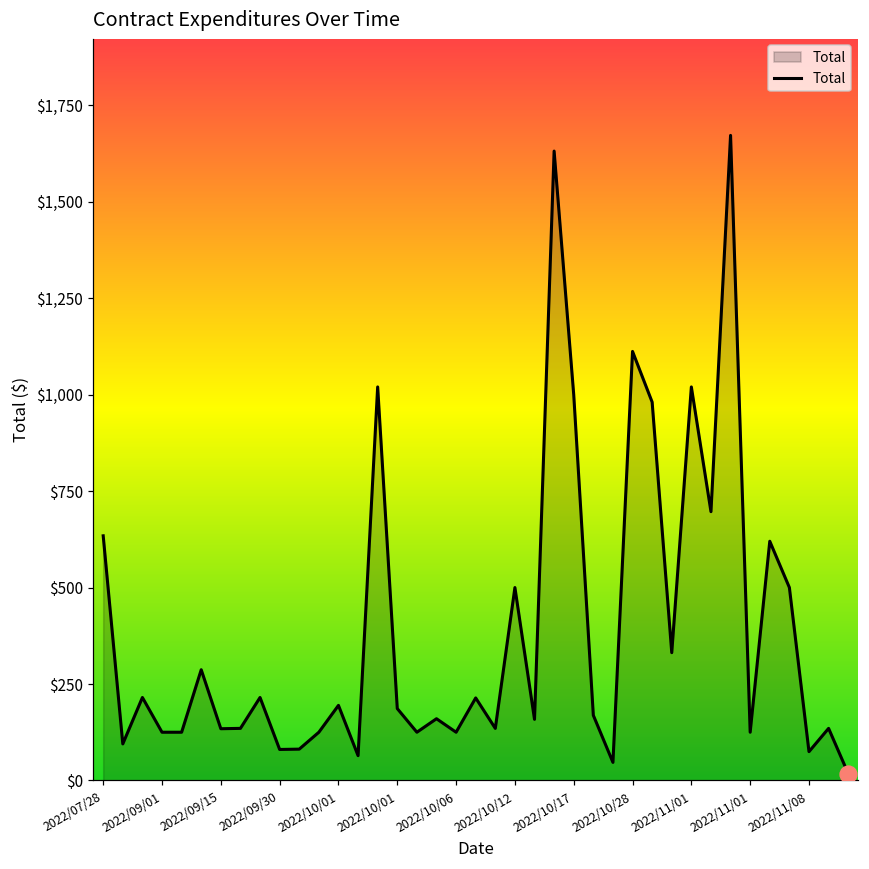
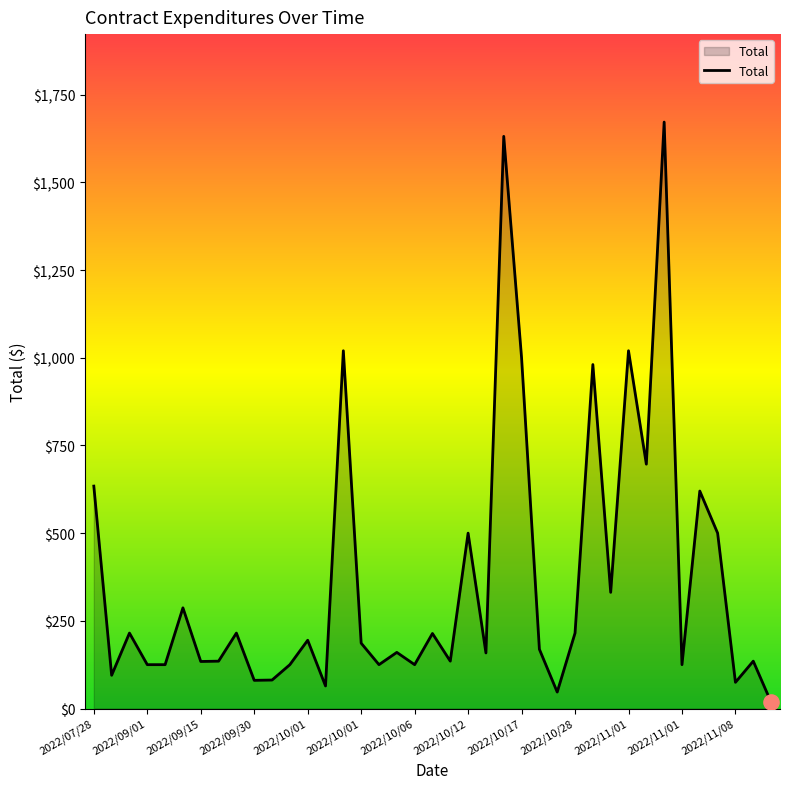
Total, 2022/10/28: $1,110 -> $220
